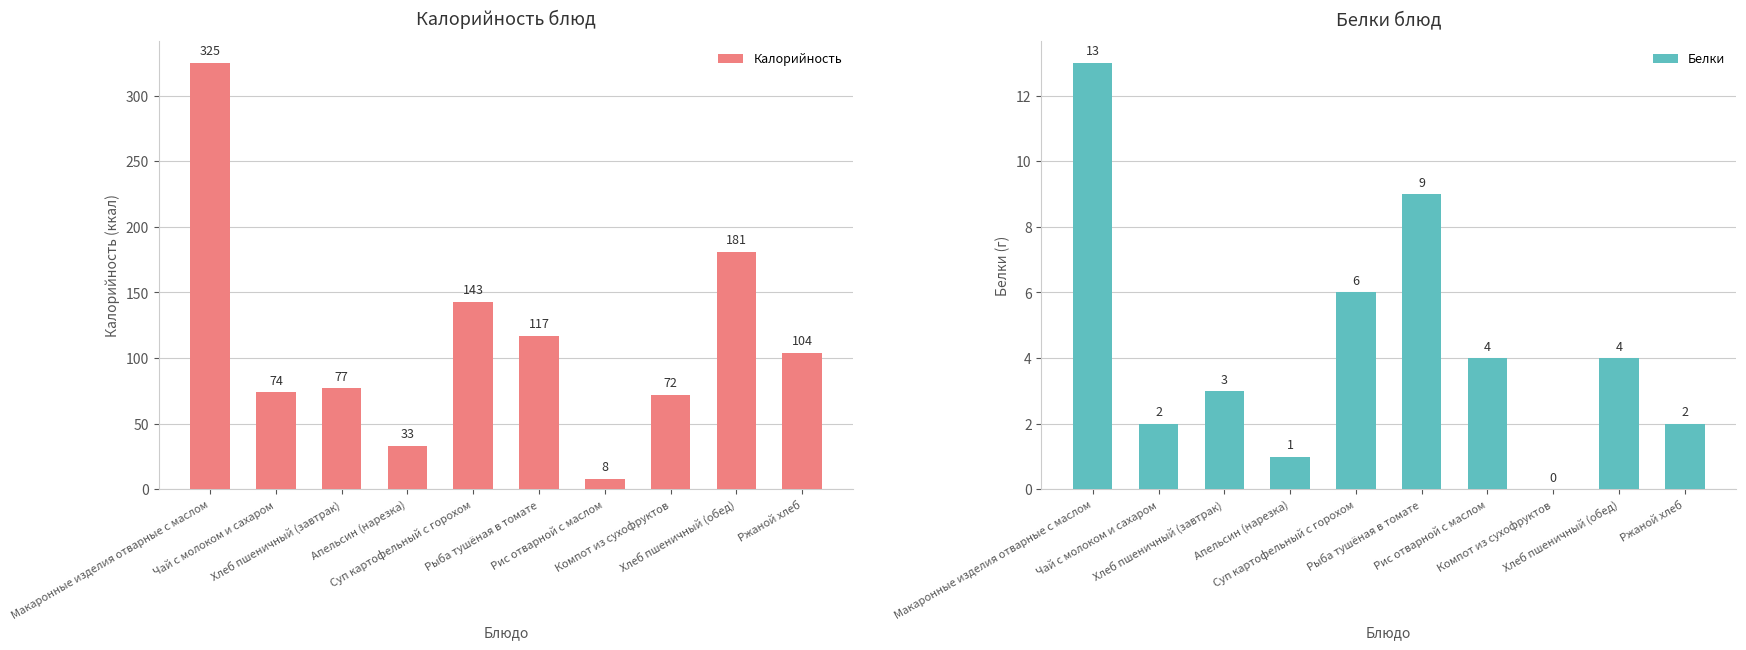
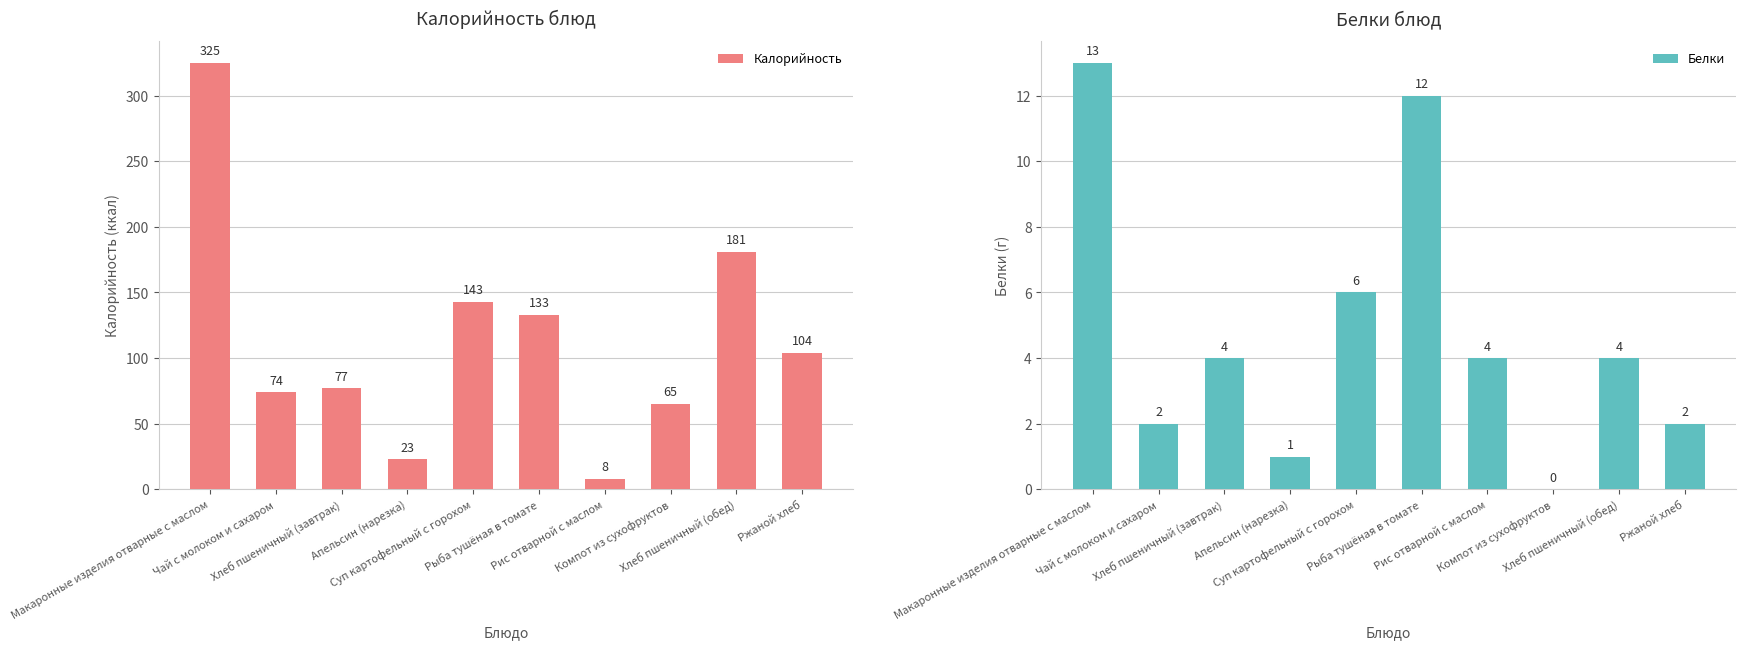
Калорийность блюд, Апельсин (нарезка): 33 -> 23
Калорийность блюд, Рыба тушёная в томате: 117 -> 133
Калорийность блюд, Компот из сухофруктов: 72 -> 65
Белки блюд, Хлеб пшеничный (завтрак): 3 -> 4
Белки блюд, Рыба тушёная в томате: 9 -> 12
